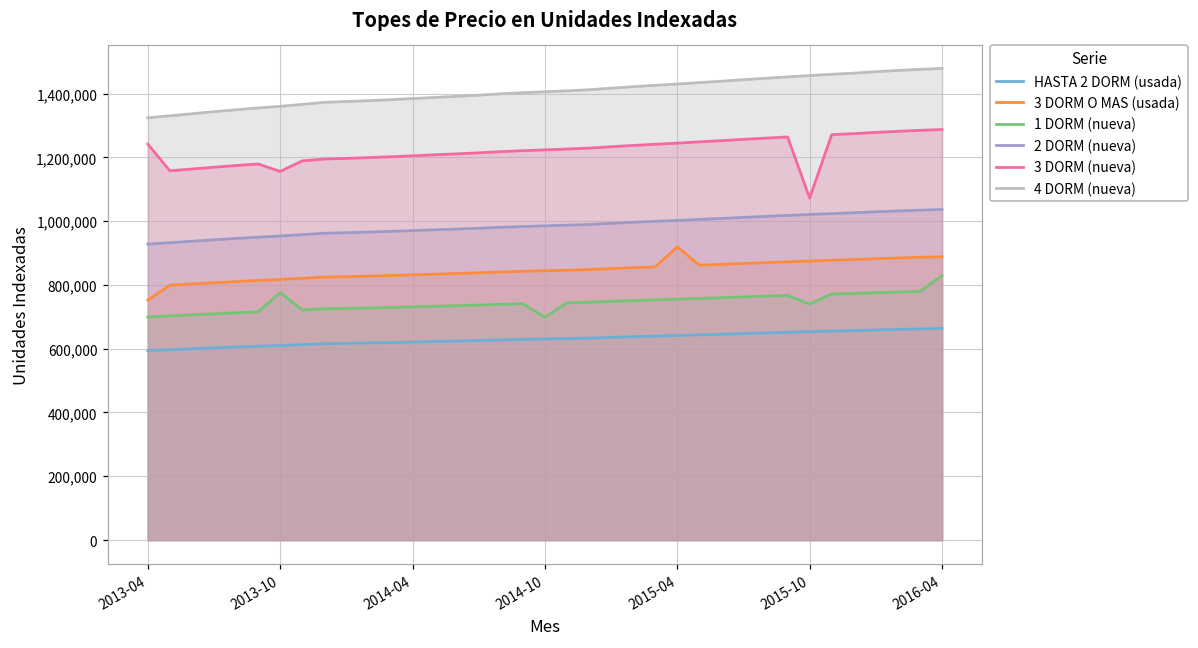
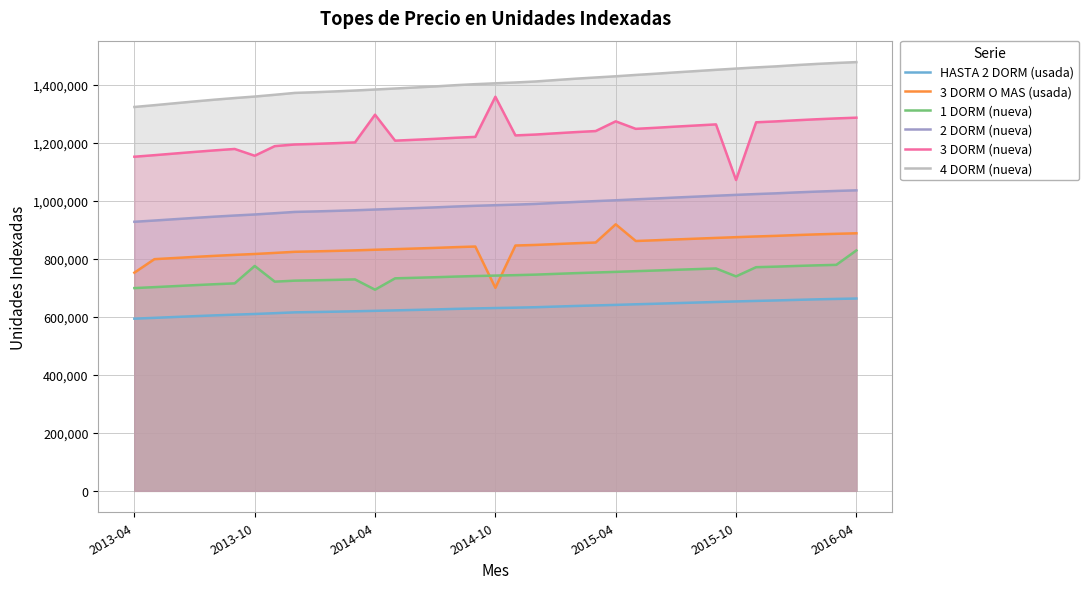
3 DORM (nueva), 2013-04: 1,240,000 -> 1,150,000
1 DORM (nueva), 2014-04: 730,000 -> 690,000
3 DORM (nueva), 2014-04: 1,200,000 -> 1,300,000
3 DORM O MAS (usada), 2014-10: 840,000 -> 700,000
1 DORM (nueva), 2014-10: 700,000 -> 740,000
3 DORM (nueva), 2014-10: 1,220,000 -> 1,360,000
3 DORM (nueva), 2015-04: 1,240,000 -> 1,270,000
